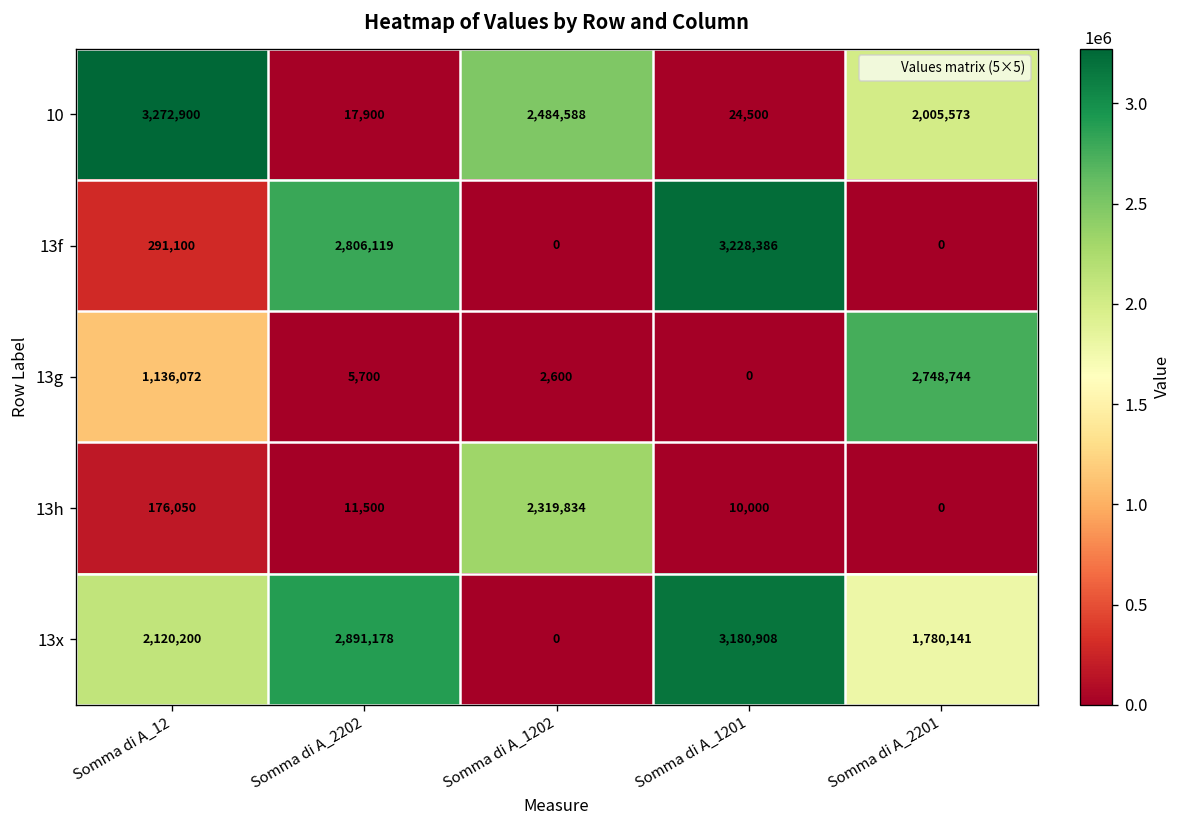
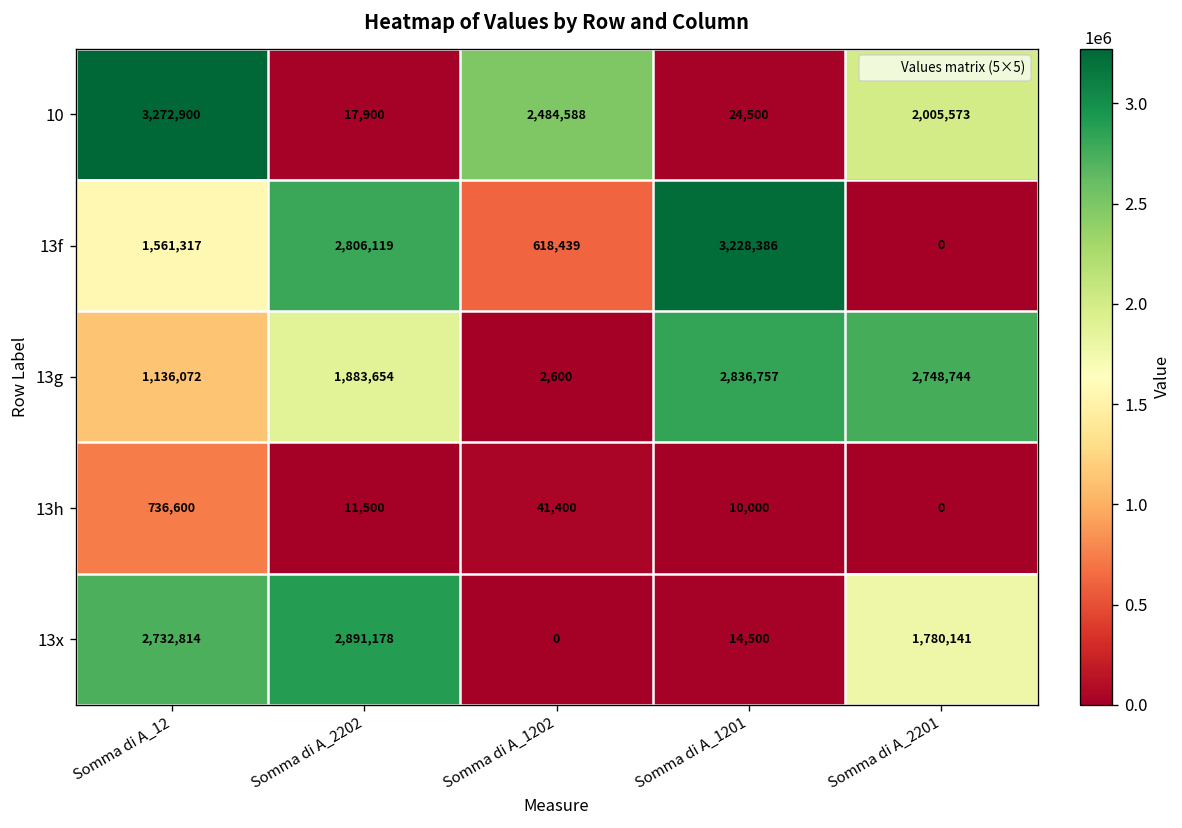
13f, Somma di A_12: 291,100 -> 1,561,317
13f, Somma di A_1202: 0 -> 618,439
13g, Somma di A_2202: 5,700 -> 1,883,654
13g, Somma di A_1201: 0 -> 2,836,757
13h, Somma di A_12: 176,050 -> 736,600
13h, Somma di A_1202: 2,319,834 -> 41,400
13x, Somma di A_12: 2,120,200 -> 2,732,814
13x, Somma di A_1201: 3,180,908 -> 14,500
